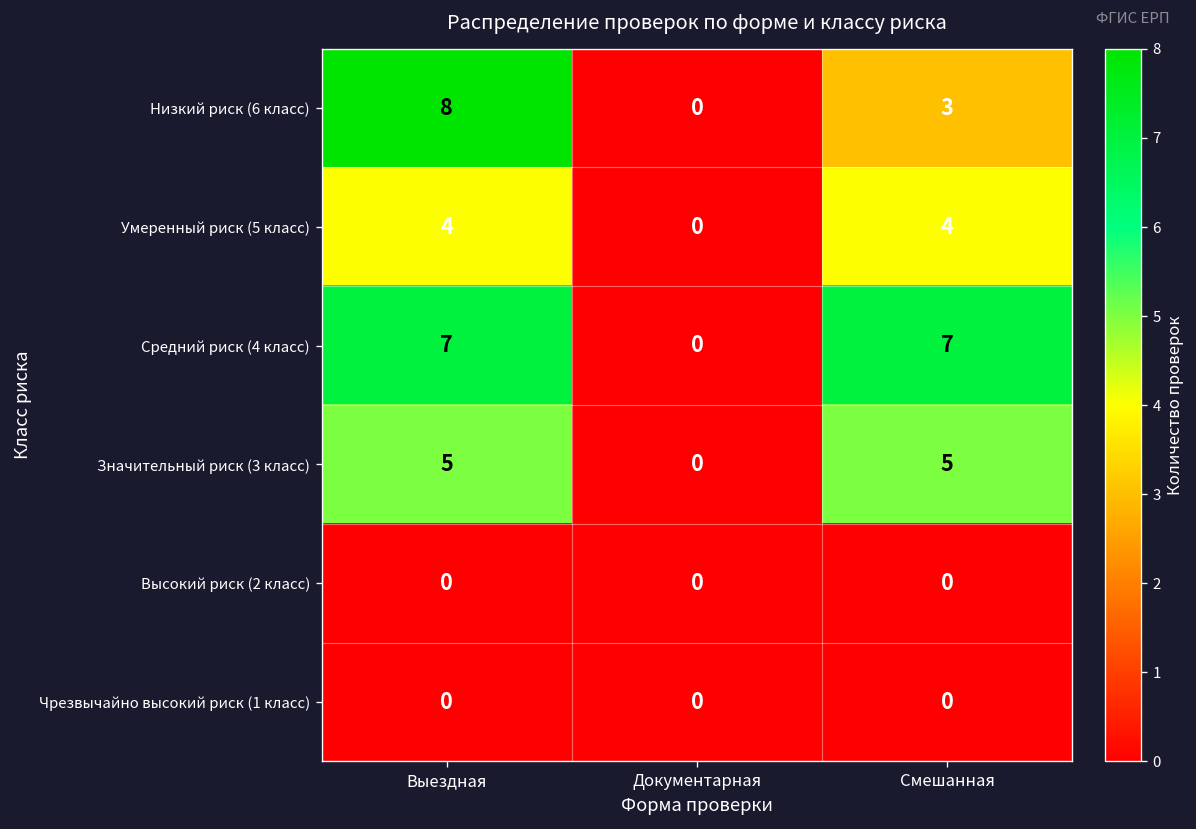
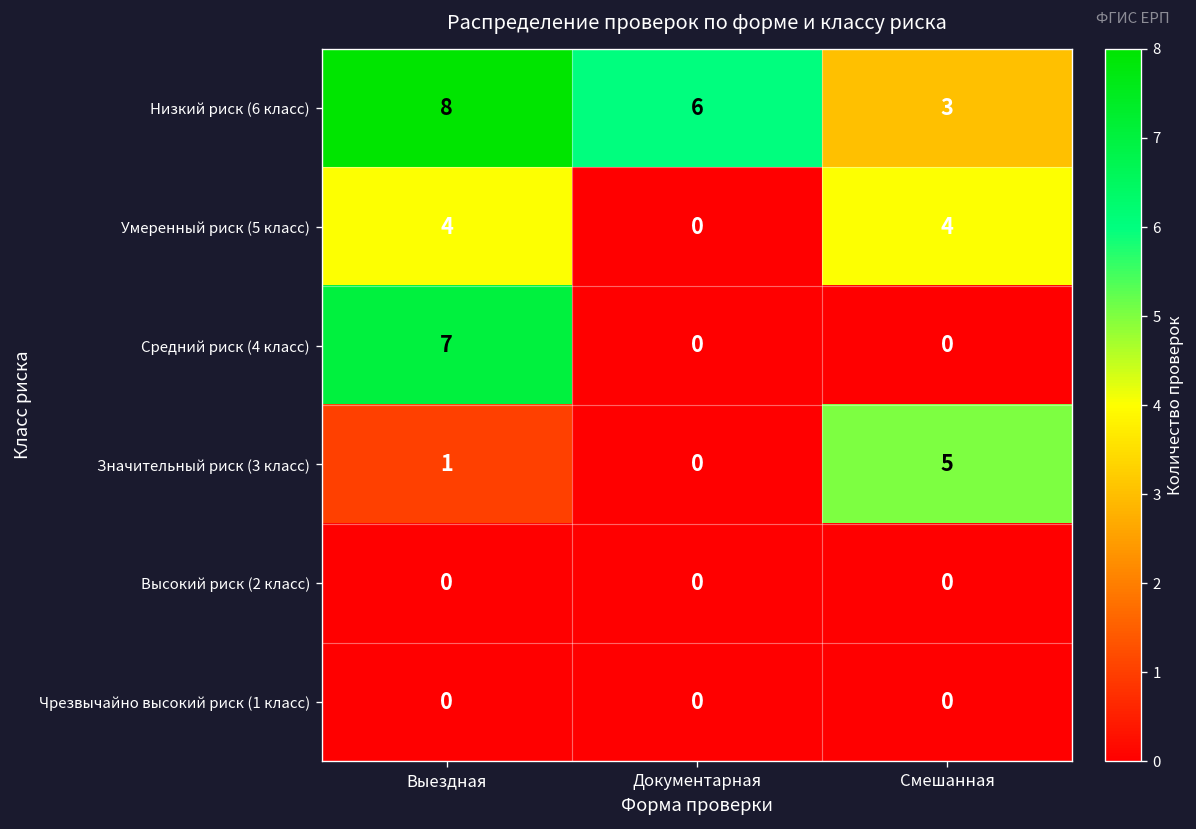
Низкий риск (6 класс), Документарная: 0 -> 6
Средний риск (4 класс), Смешанная: 7 -> 0
Значительный риск (3 класс), Выездная: 5 -> 1
